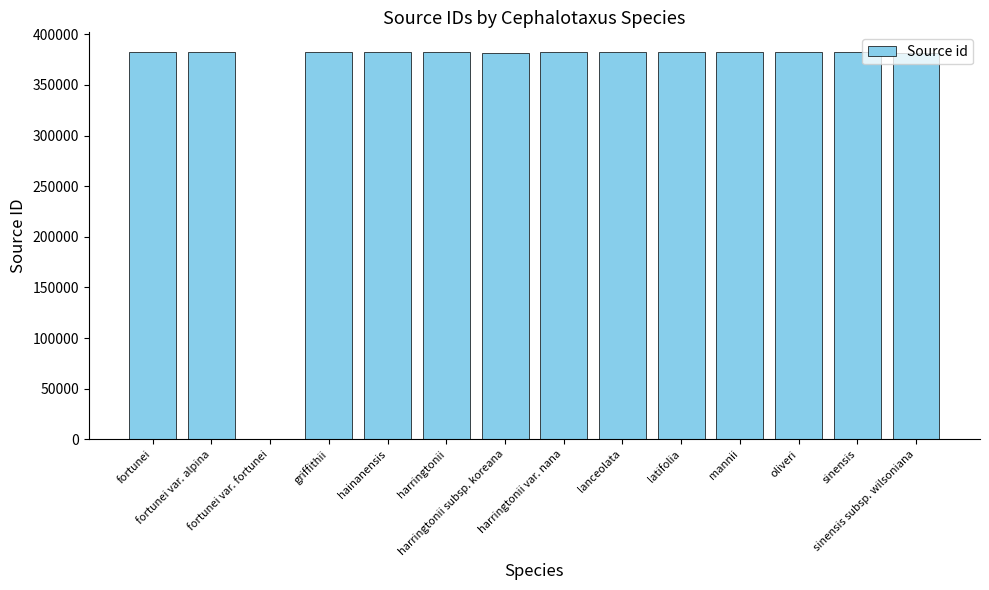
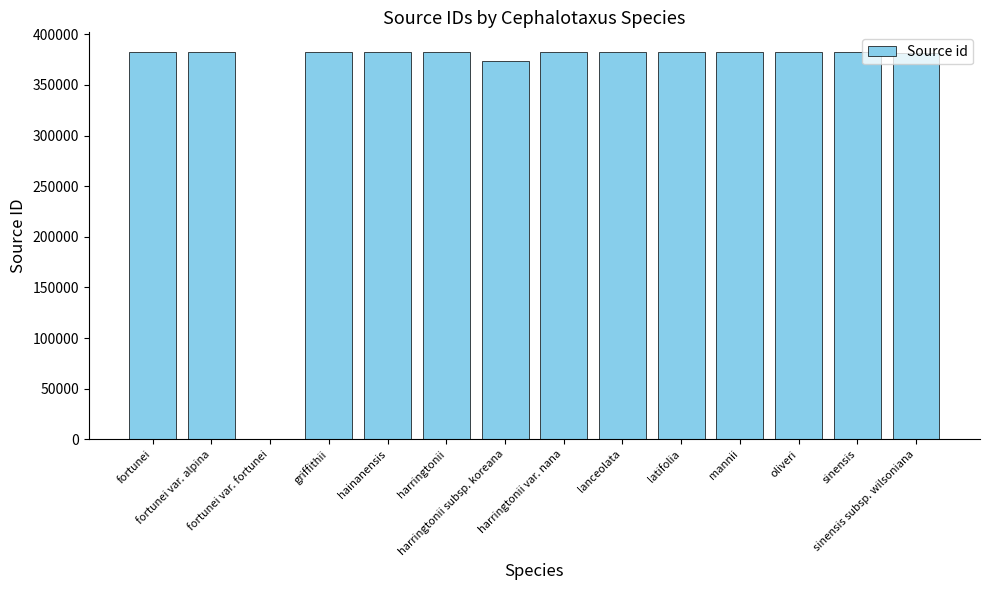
harringtonii subsp. koreana: 381000 -> 373000
